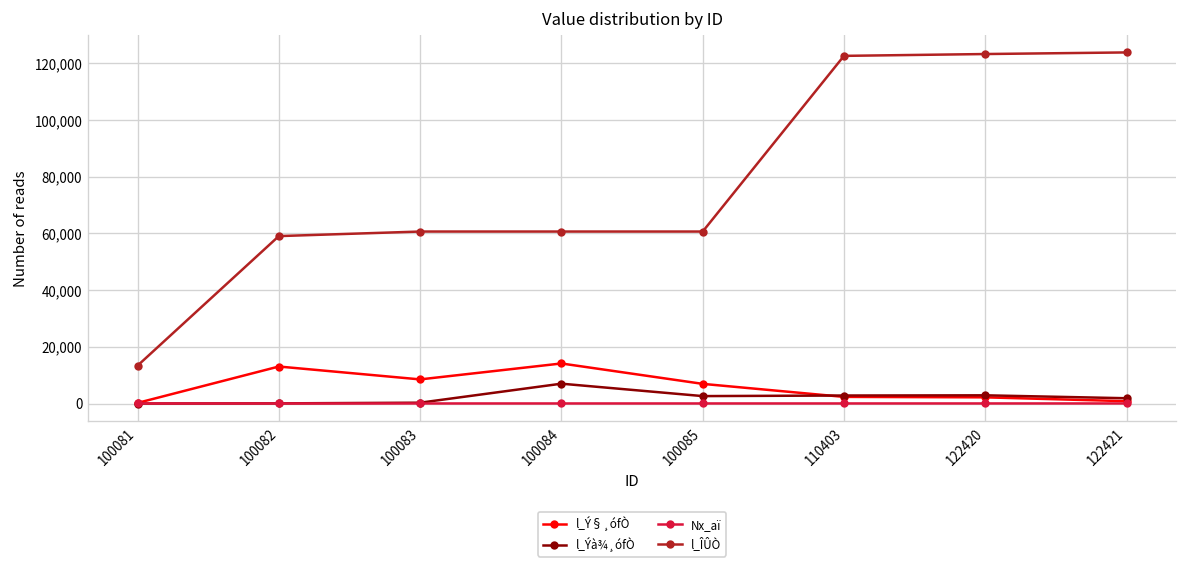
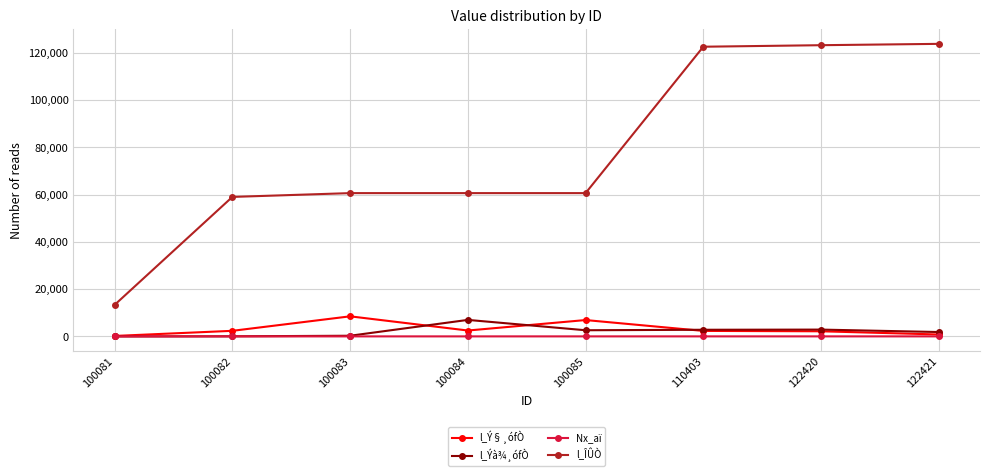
l_Ý§¸ófÒ, 100082: 13,000 -> 2,000
l_Ý§¸ófÒ, 100084: 14,000 -> 3,000
